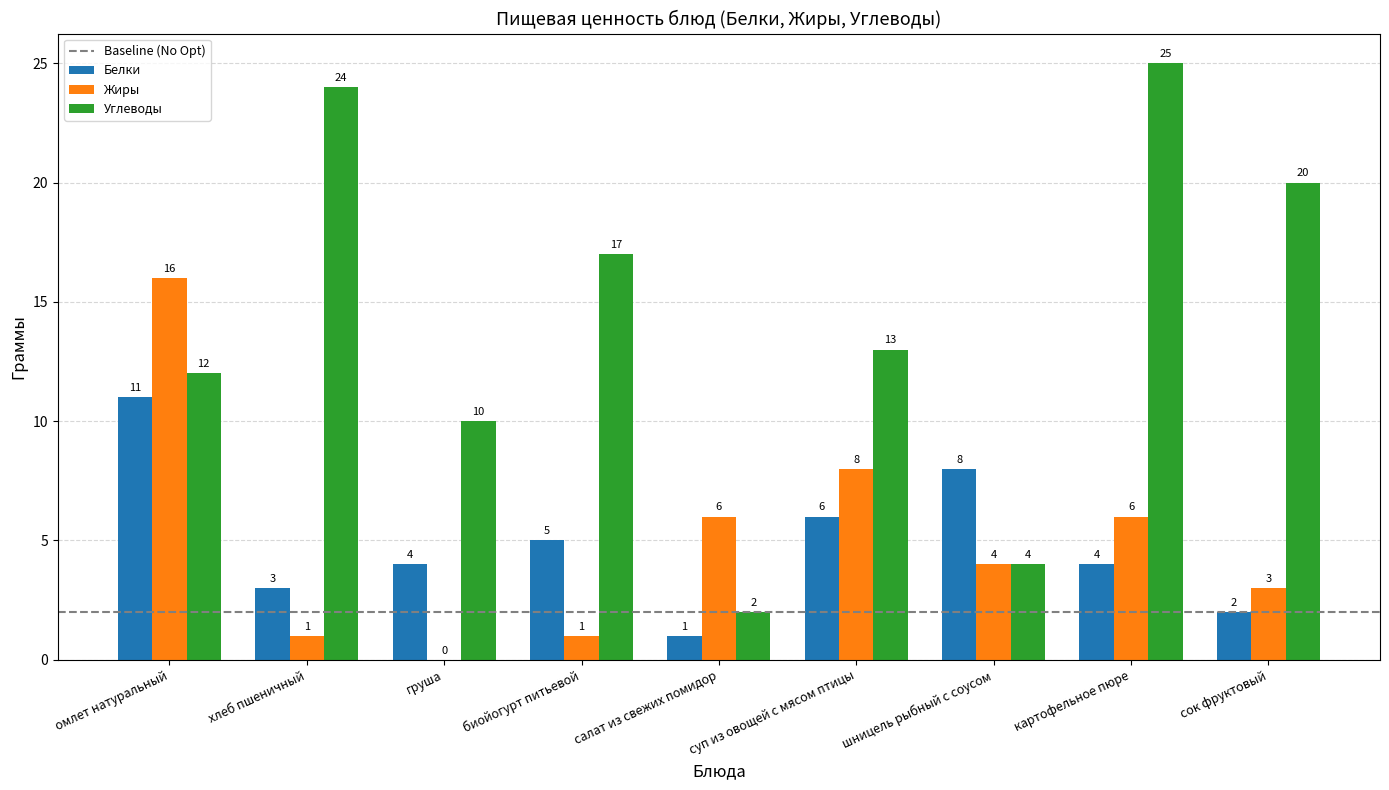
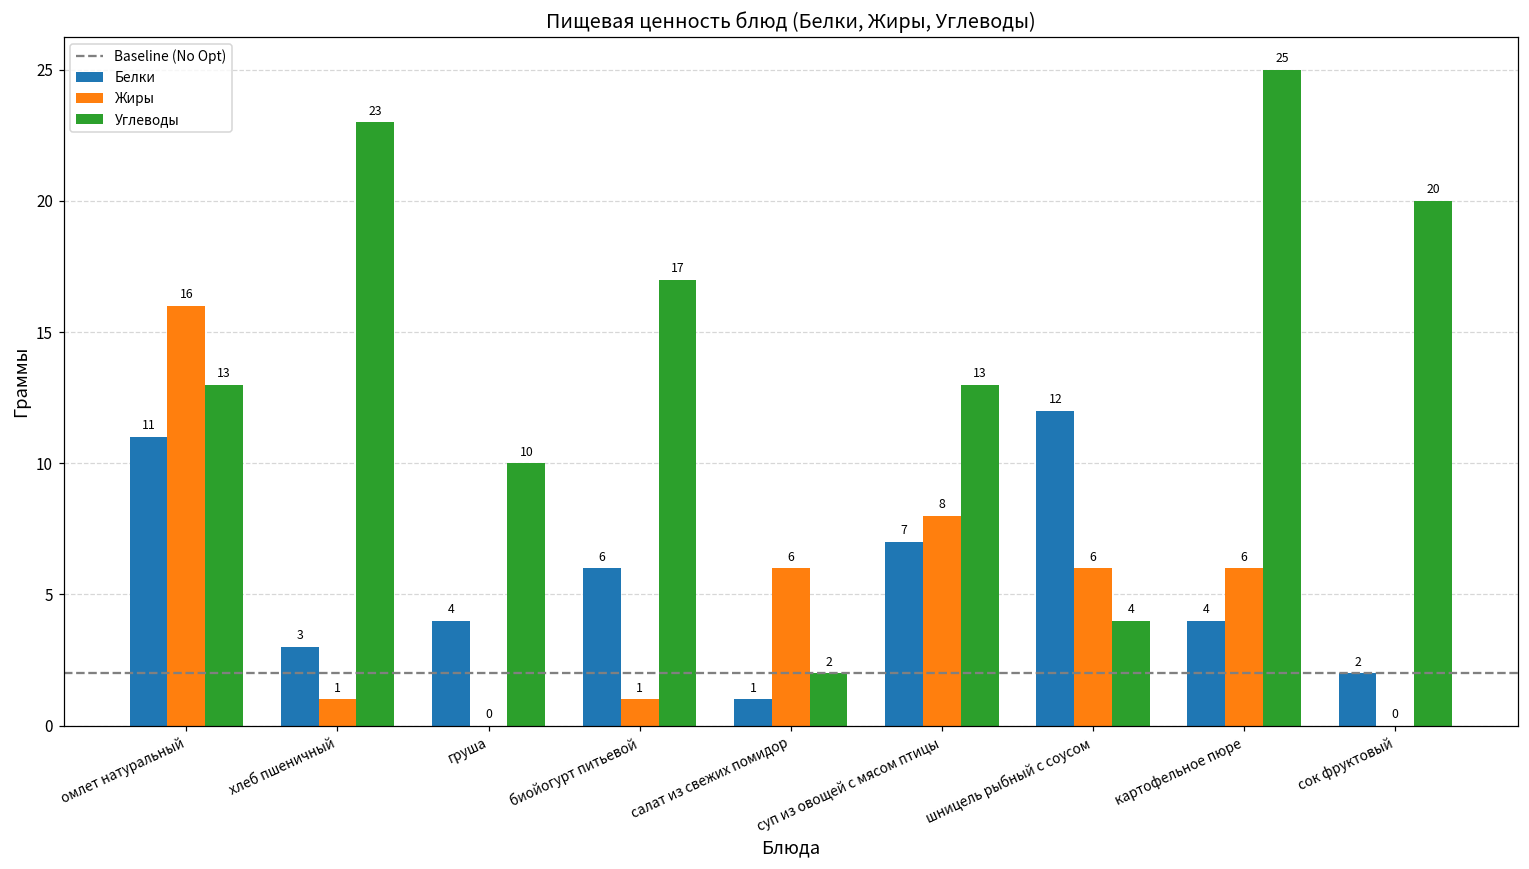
Углеводы, омлет натуральный: 12 -> 13
Углеводы, хлеб пшеничный: 24 -> 23
Белки, биойогурт питьевой: 5 -> 6
Белки, суп из овощей с мясом птицы: 6 -> 7
Белки, шницель рыбный с соусом: 8 -> 12
Жиры, шницель рыбный с соусом: 4 -> 6
Жиры, сок фруктовый: 3 -> 0
